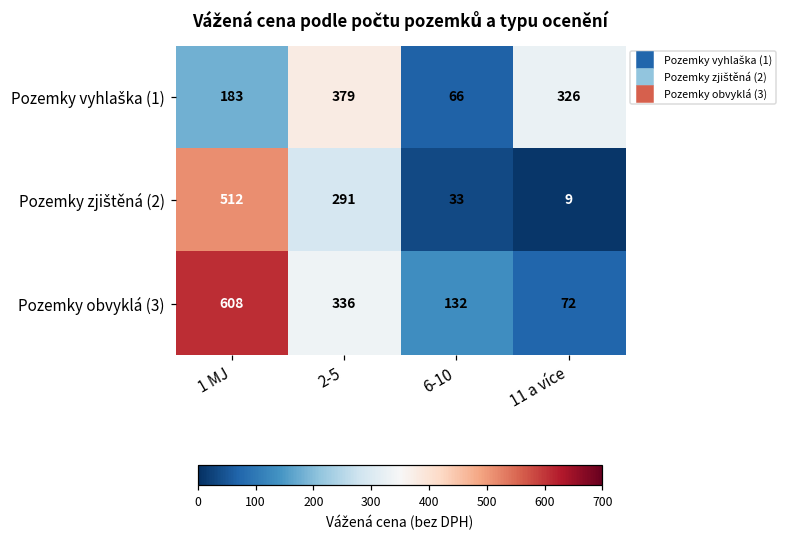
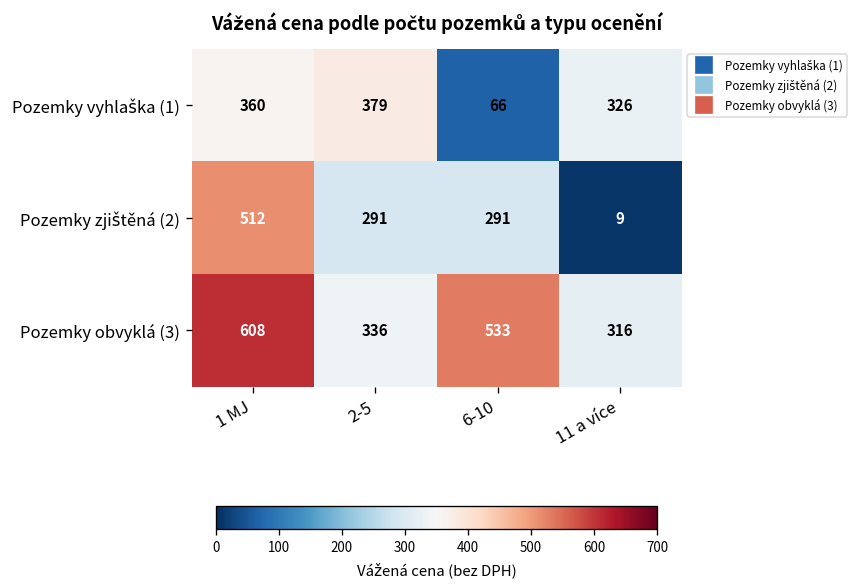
Pozemky vyhlaška (1), 1 MJ: 183 -> 360
Pozemky zjištěná (2), 6-10: 33 -> 291
Pozemky obvyklá (3), 6-10: 132 -> 533
Pozemky obvyklá (3), 11 a více: 72 -> 316
